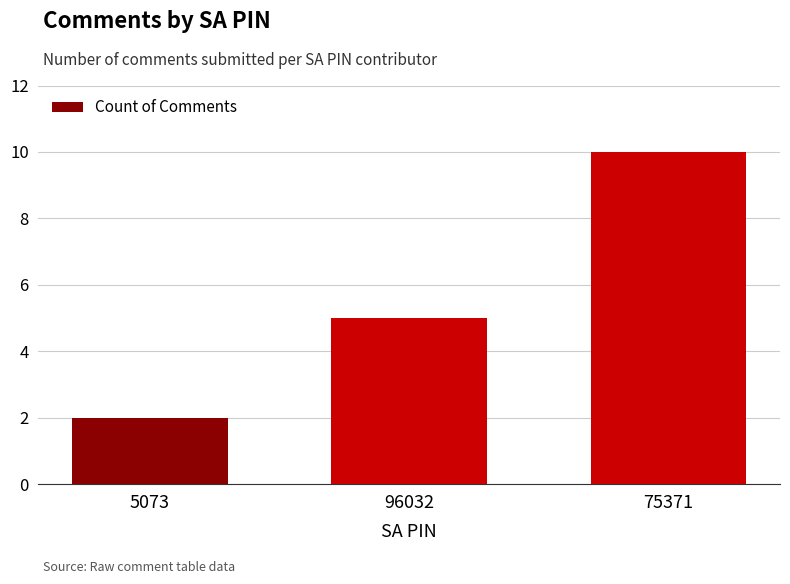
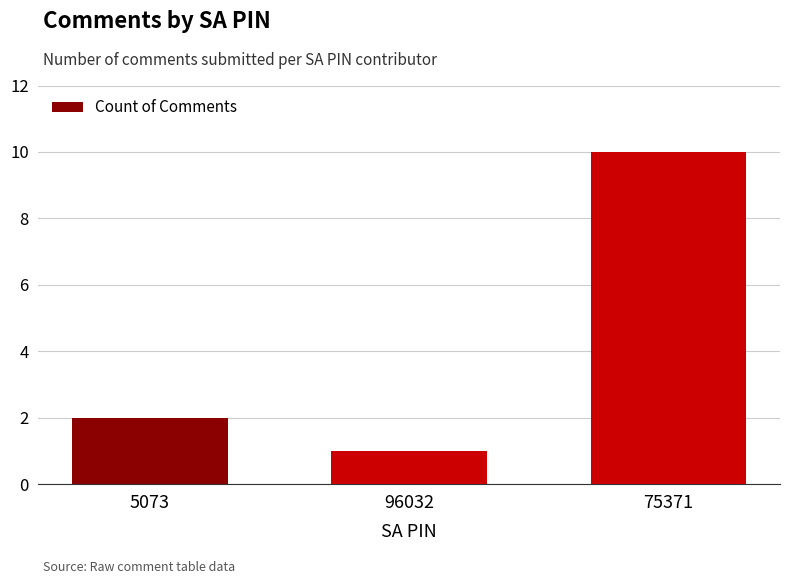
96032: 5 -> 1
